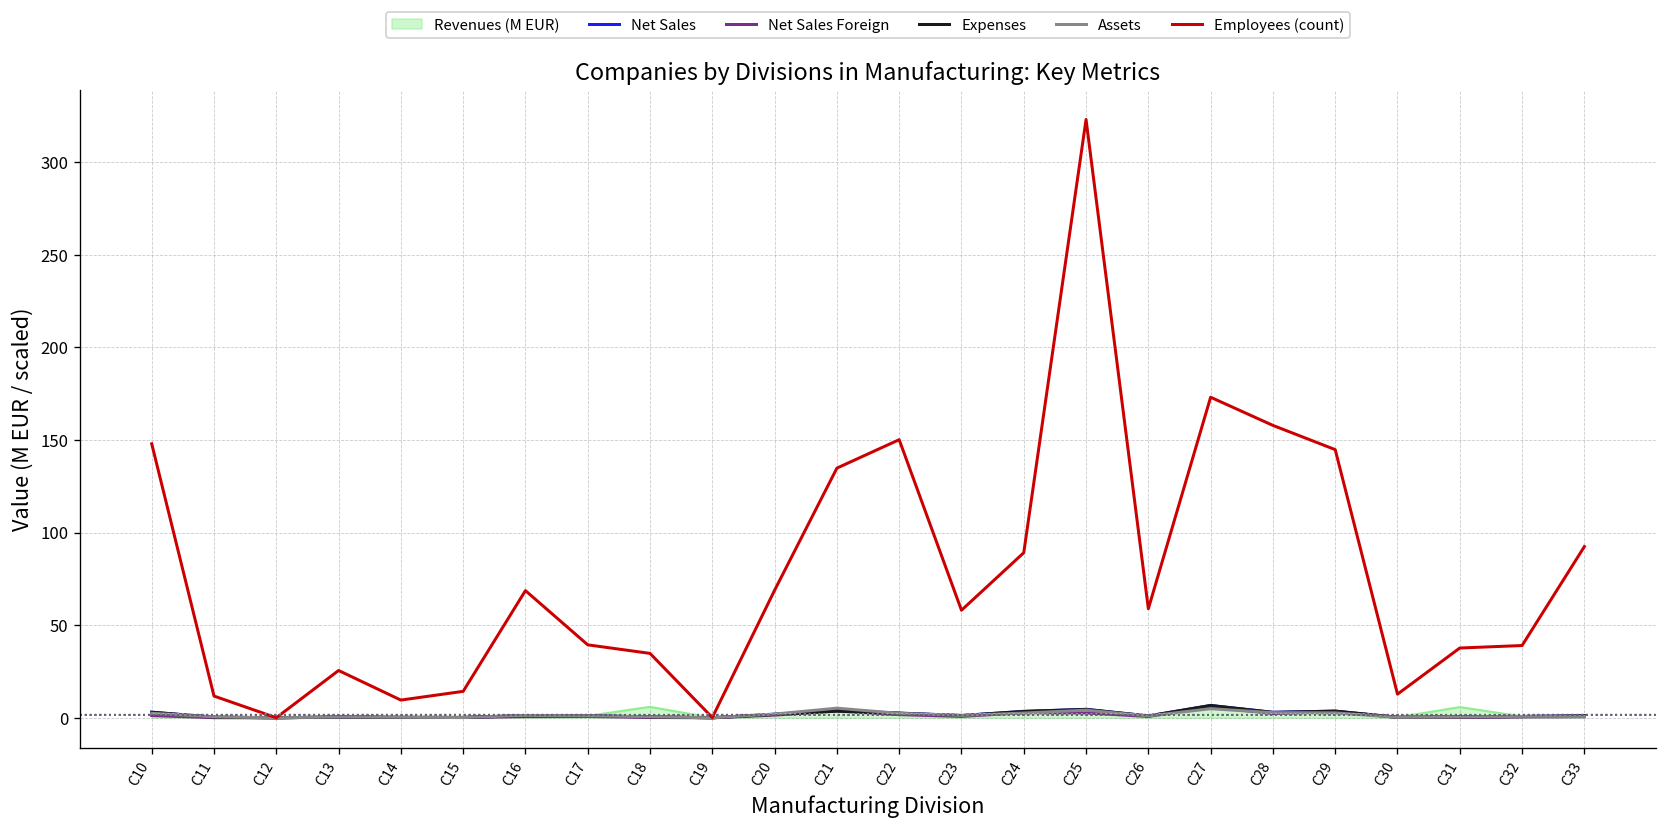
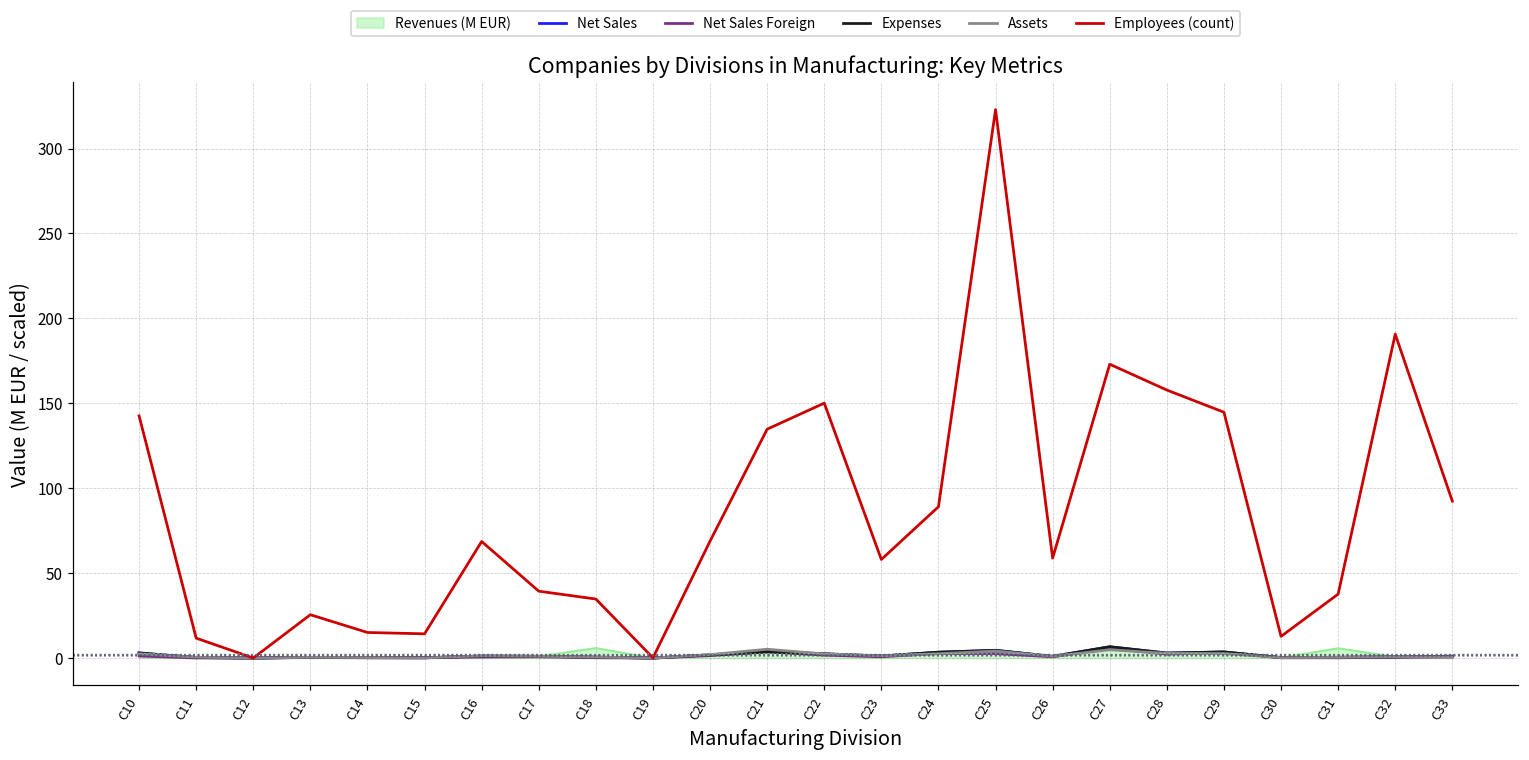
Employees (count), C10: 148 -> 143
Employees (count), C14: 10 -> 15
Employees (count), C32: 39 -> 191
